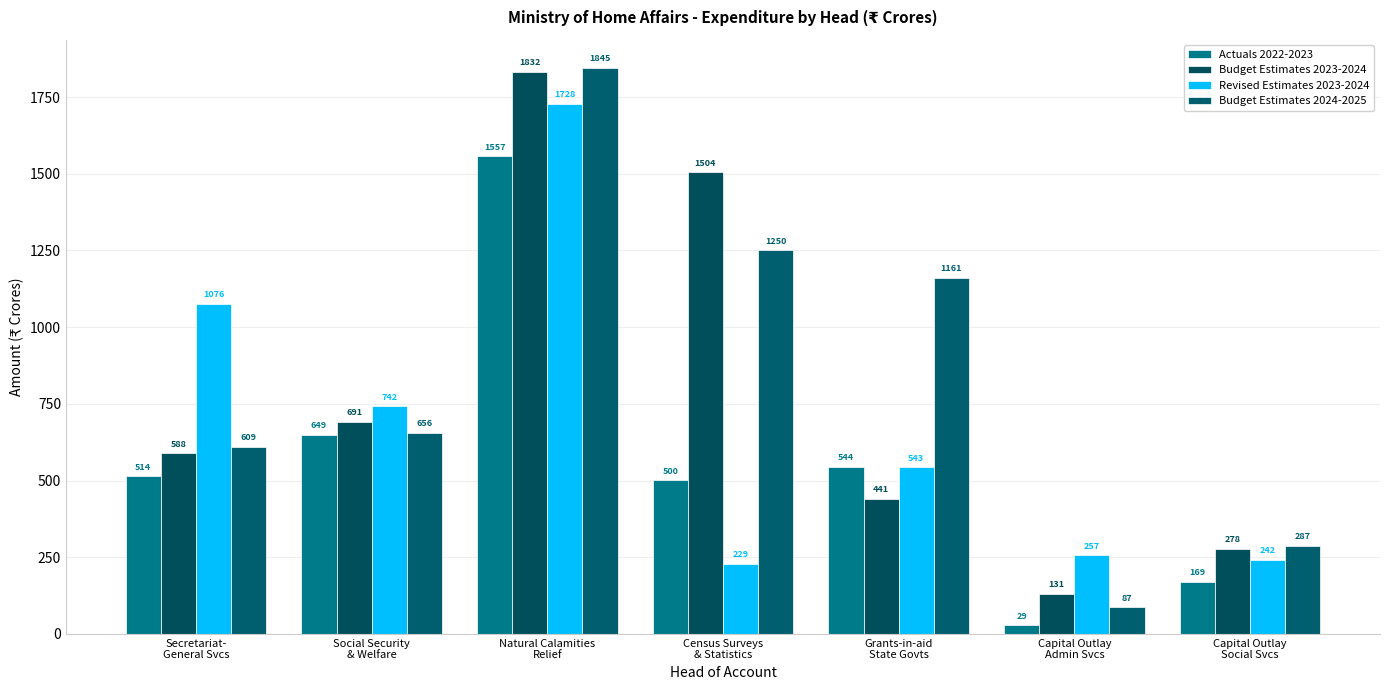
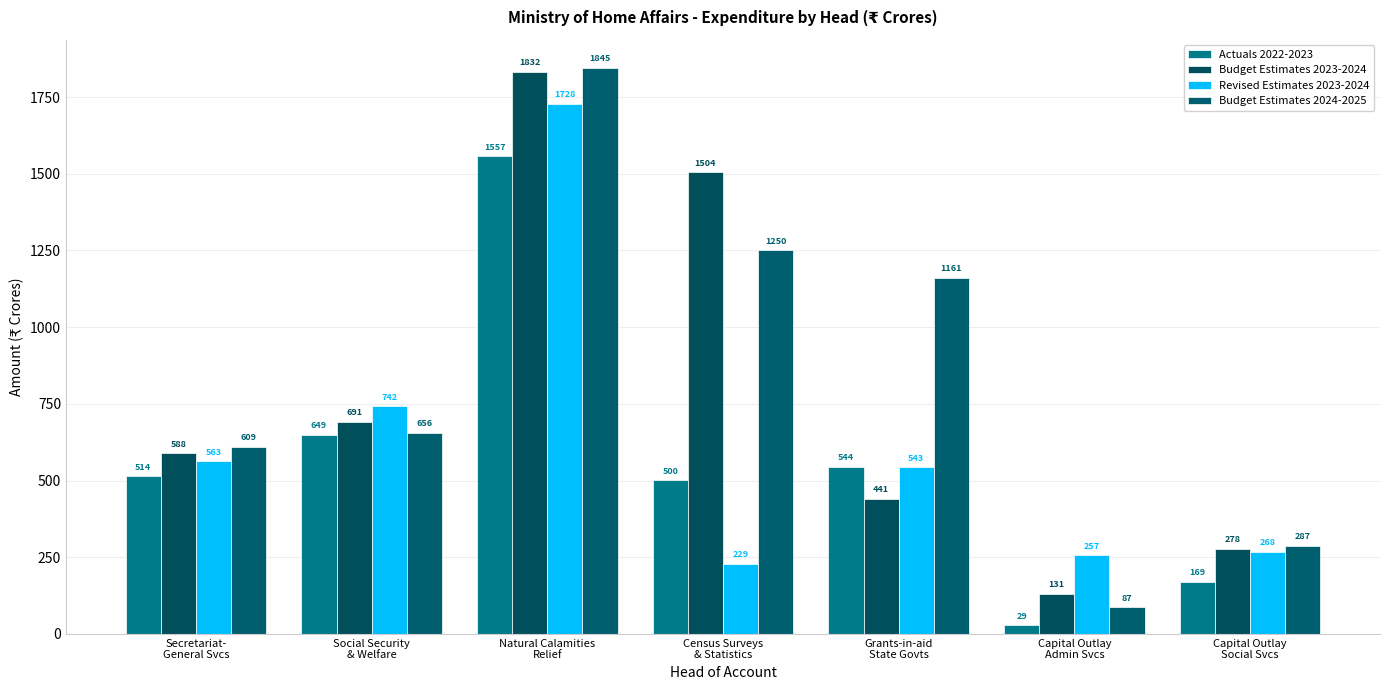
Revised Estimates 2023-2024, Secretariat- General Svcs: 1076 -> 563
Revised Estimates 2023-2024, Capital Outlay Social Svcs: 242 -> 268
